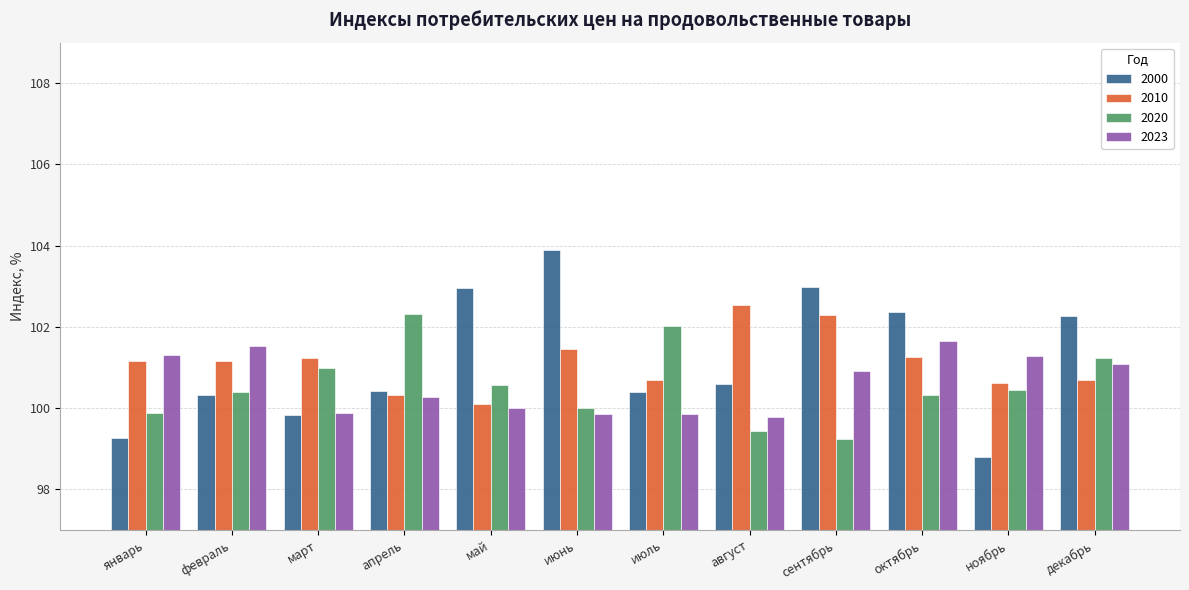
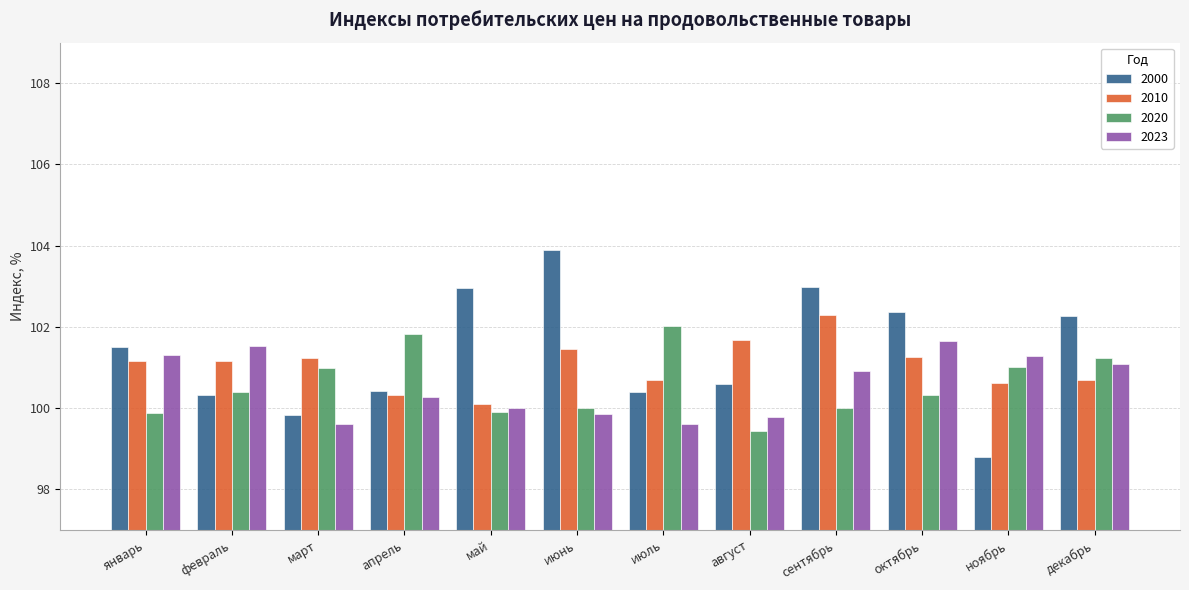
2000, январь: 99.3 -> 101.5
2023, март: 99.9 -> 99.6
2020, апрель: 102.3 -> 101.8
2020, май: 100.6 -> 99.9
2023, июль: 99.9 -> 99.6
2010, август: 102.6 -> 101.7
2020, сентябрь: 99.2 -> 100.0
2020, ноябрь: 100.4 -> 101.0
